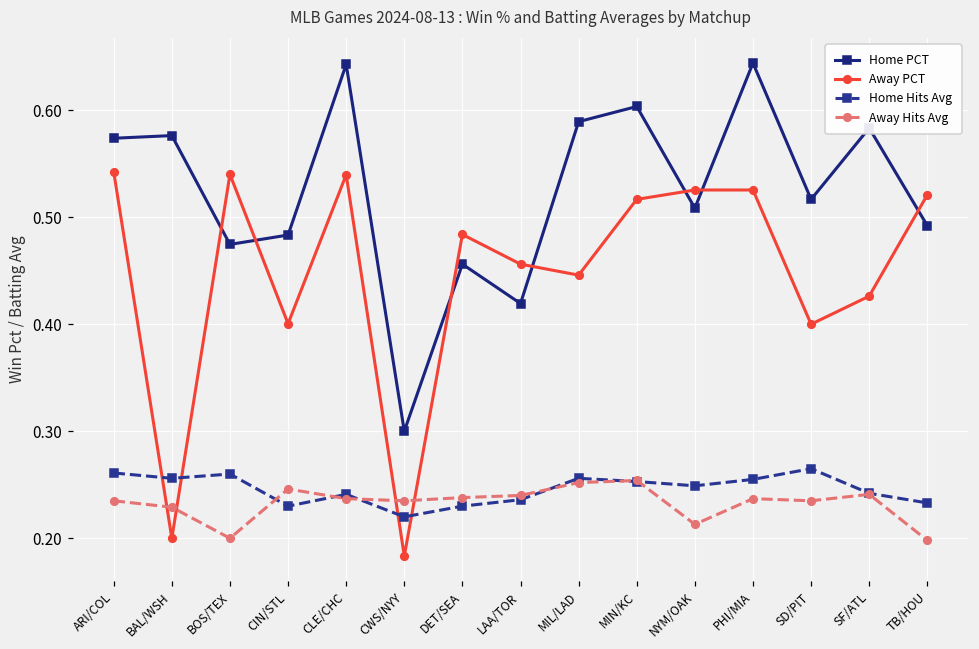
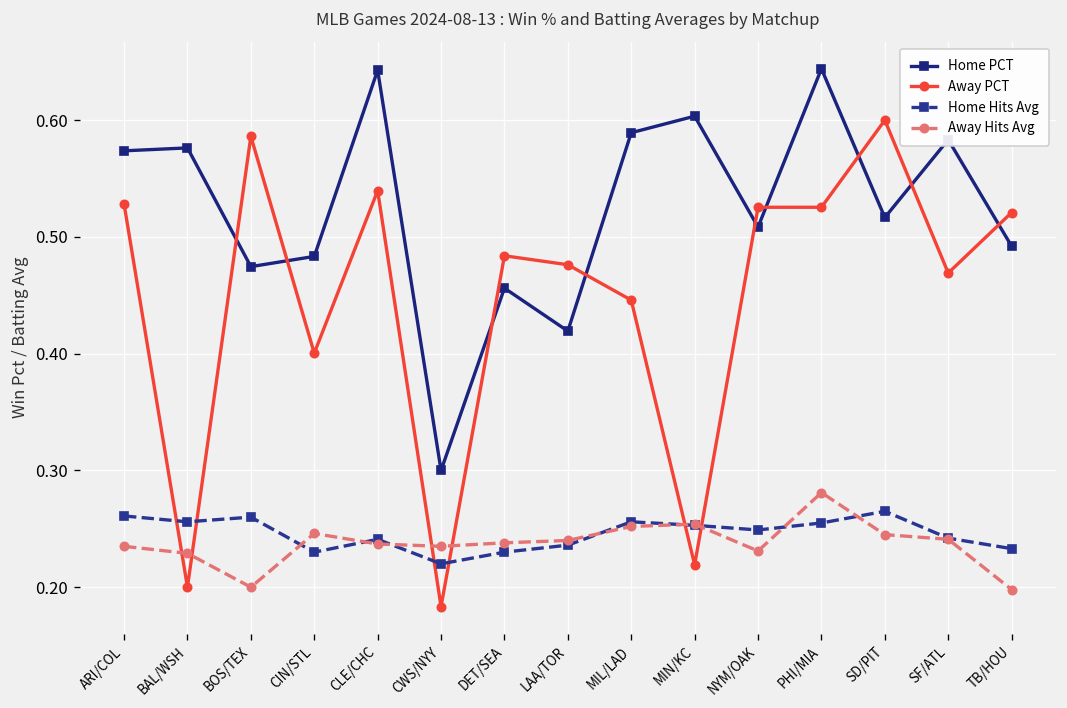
Away PCT, ARI/COL: 0.54 -> 0.53
Away PCT, BOS/TEX: 0.54 -> 0.59
Away PCT, LAA/TOR: 0.46 -> 0.48
Away PCT, MIN/KC: 0.52 -> 0.22
Away Hits Avg, NYM/OAK: 0.21 -> 0.23
Away Hits Avg, PHI/MIA: 0.24 -> 0.28
Away PCT, SD/PIT: 0.4 -> 0.6
Away Hits Avg, SD/PIT: 0.24 -> 0.25
Away PCT, SF/ATL: 0.43 -> 0.47
